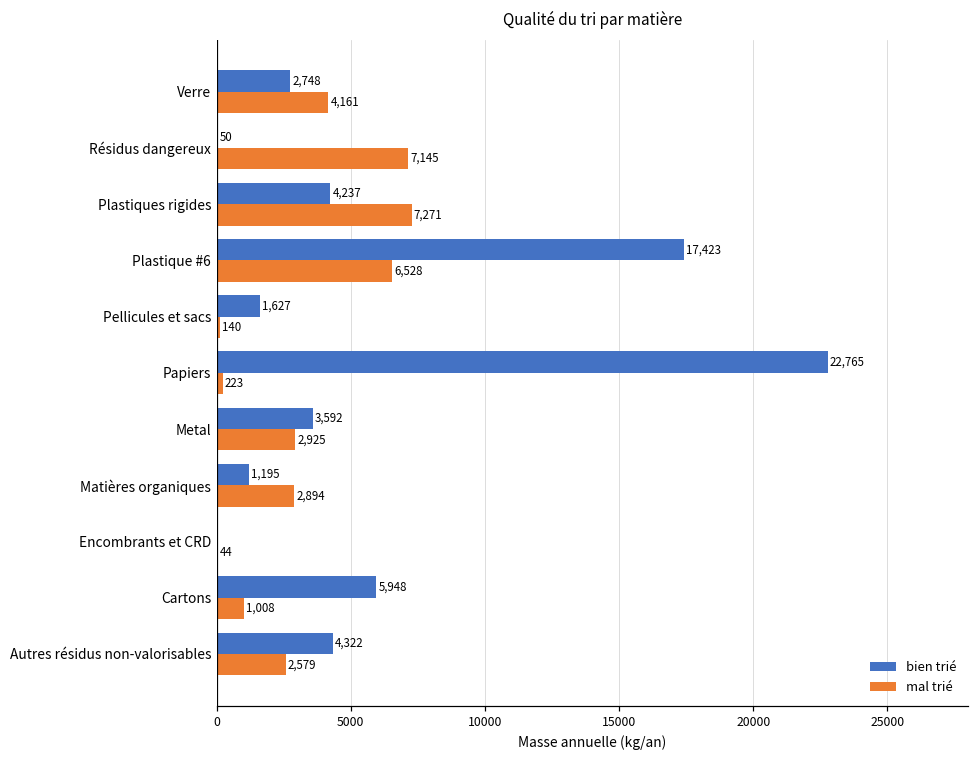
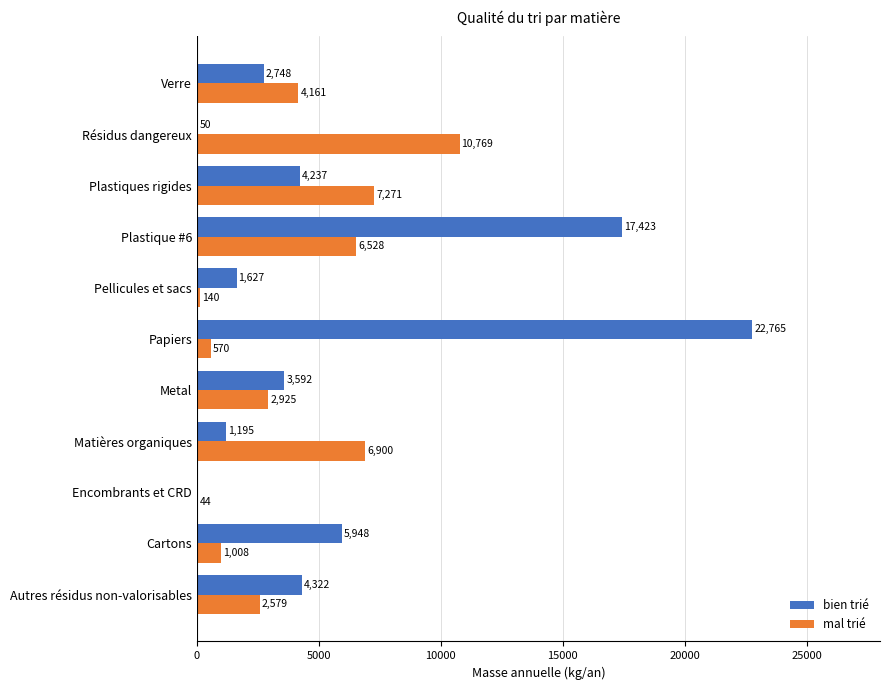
mal trié, Résidus dangereux: 7,145 -> 10,769
mal trié, Papiers: 223 -> 570
mal trié, Matières organiques: 2,894 -> 6,900
